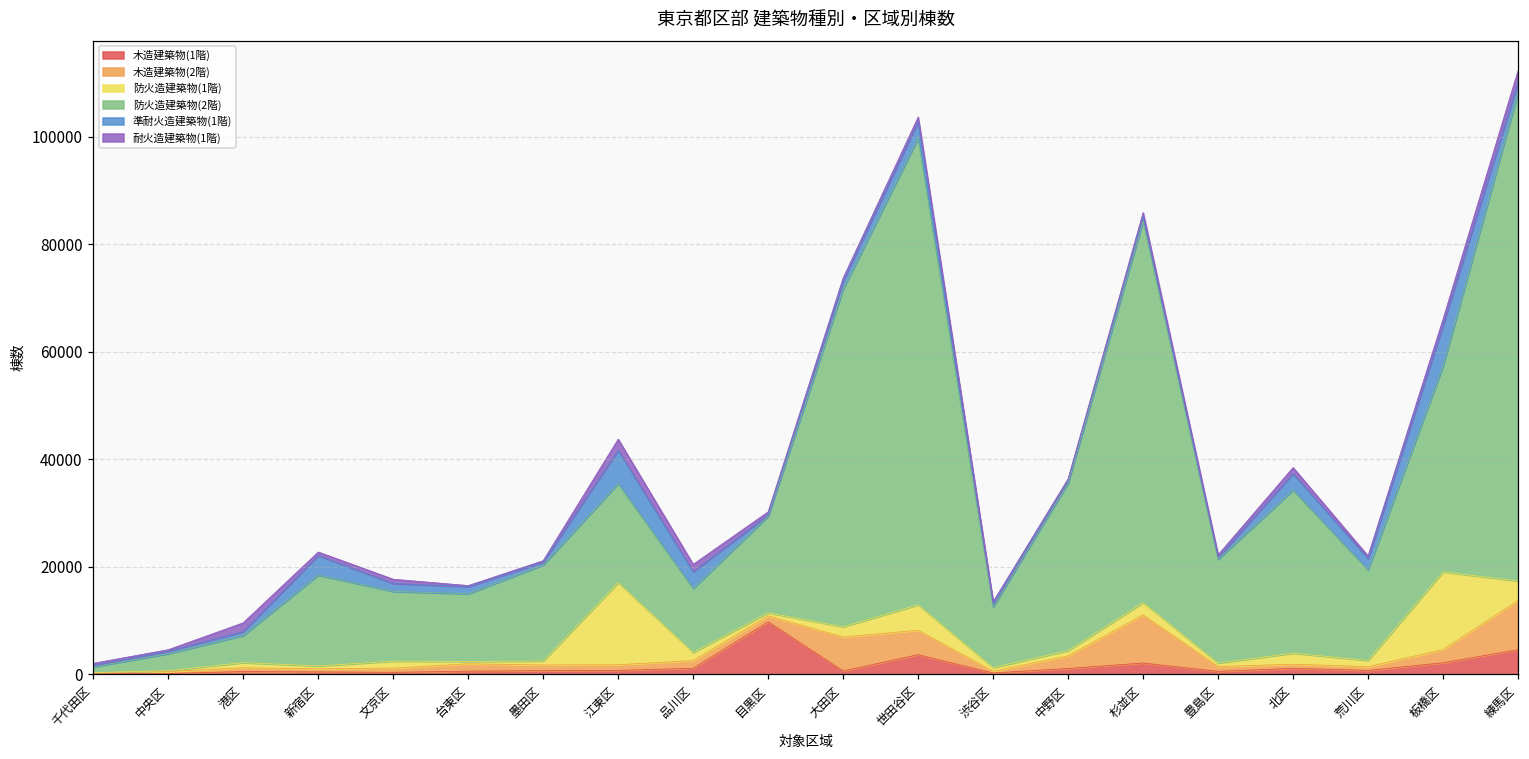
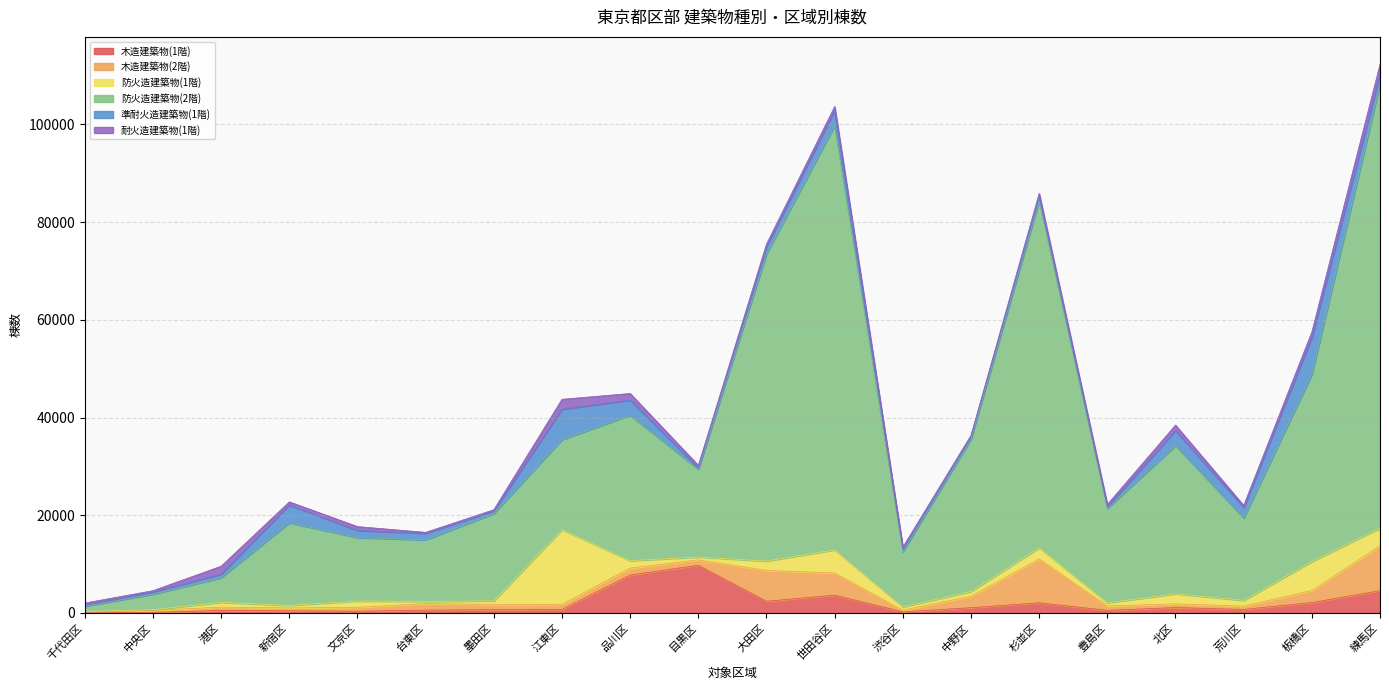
木造建築物(1階), 品川区: 1000 -> 8000
防火造建築物(2階), 品川区: 12000 -> 30000
木造建築物(1階), 大田区: 1000 -> 2000
防火造建築物(1階), 板橋区: 14000 -> 6000
